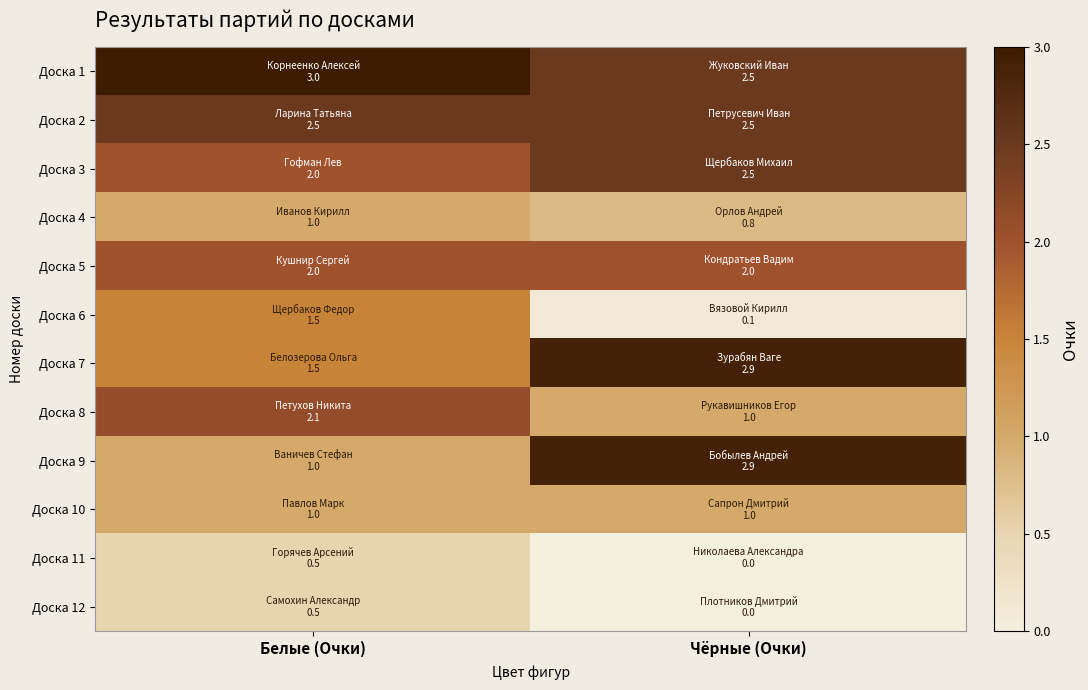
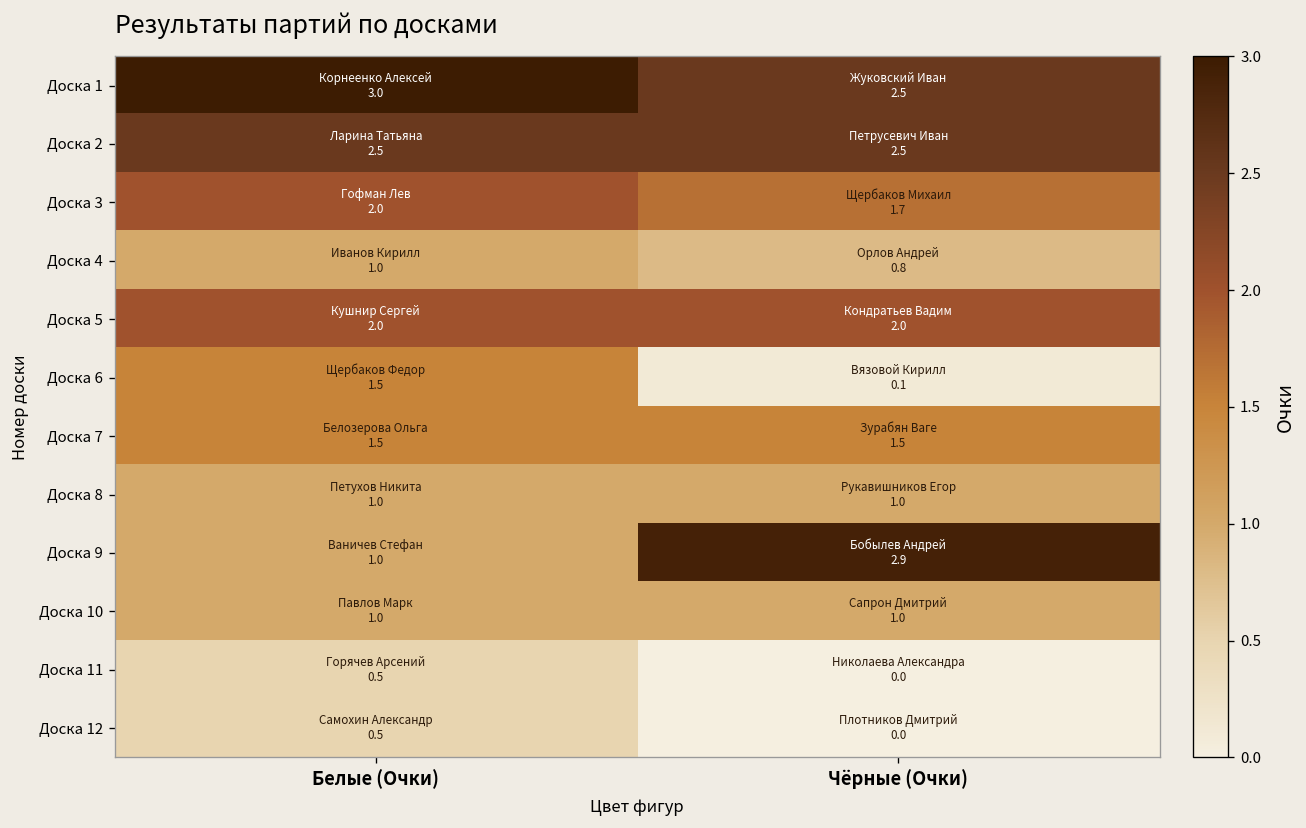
Доска 3, Чёрные (Очки): 2.5 -> 1.7
Доска 7, Чёрные (Очки): 2.9 -> 1.5
Доска 8, Белые (Очки): 2.1 -> 1.0
